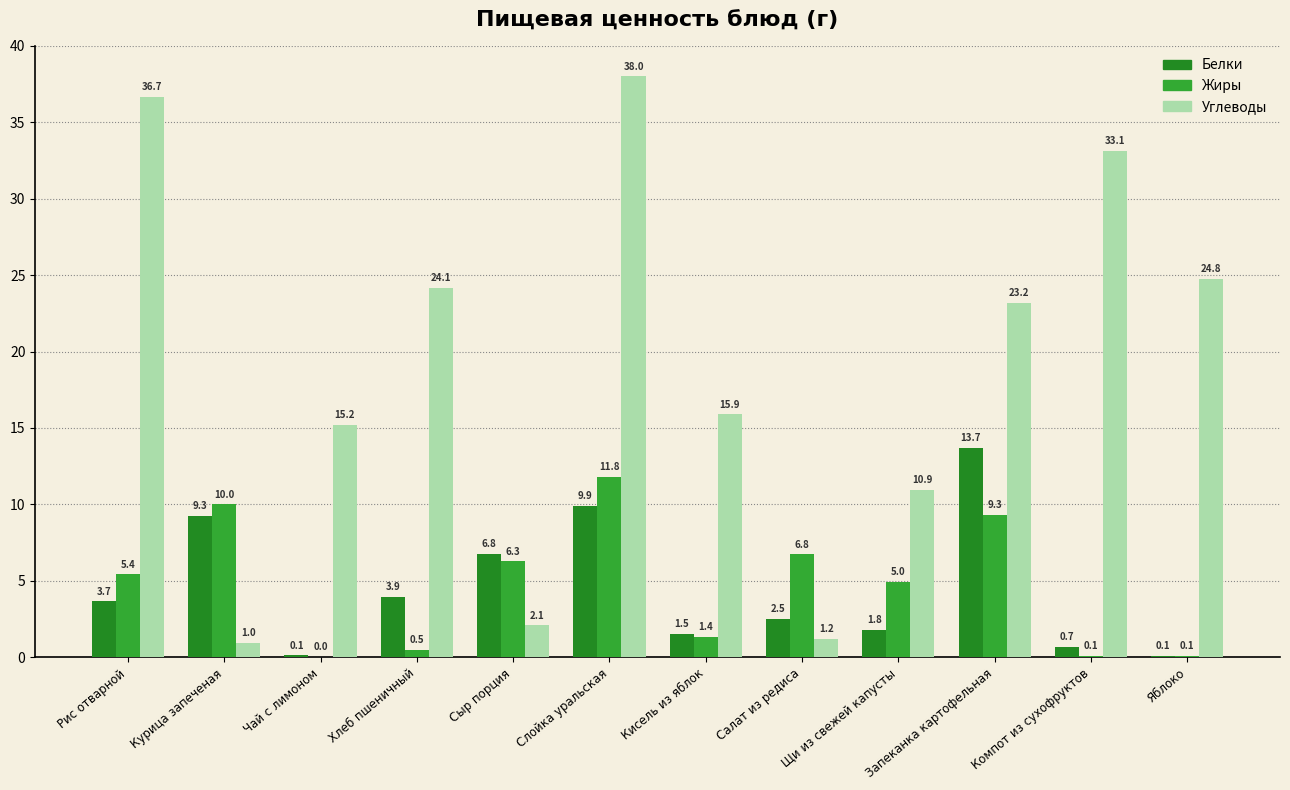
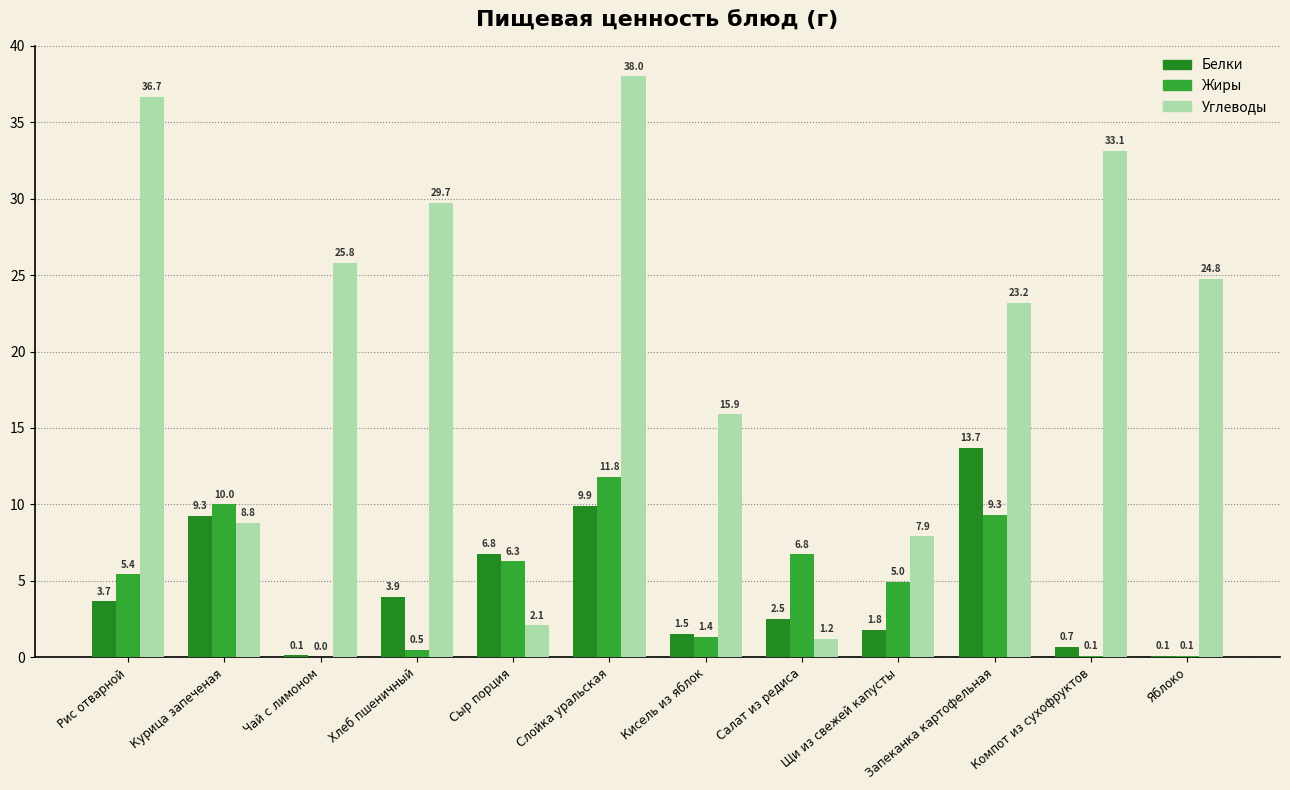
Углеводы, Курица запеченая: 1.0 -> 8.8
Углеводы, Чай с лимоном: 15.2 -> 25.8
Углеводы, Хлеб пшеничный: 24.1 -> 29.7
Углеводы, Щи из свежей капусты: 10.9 -> 7.9
